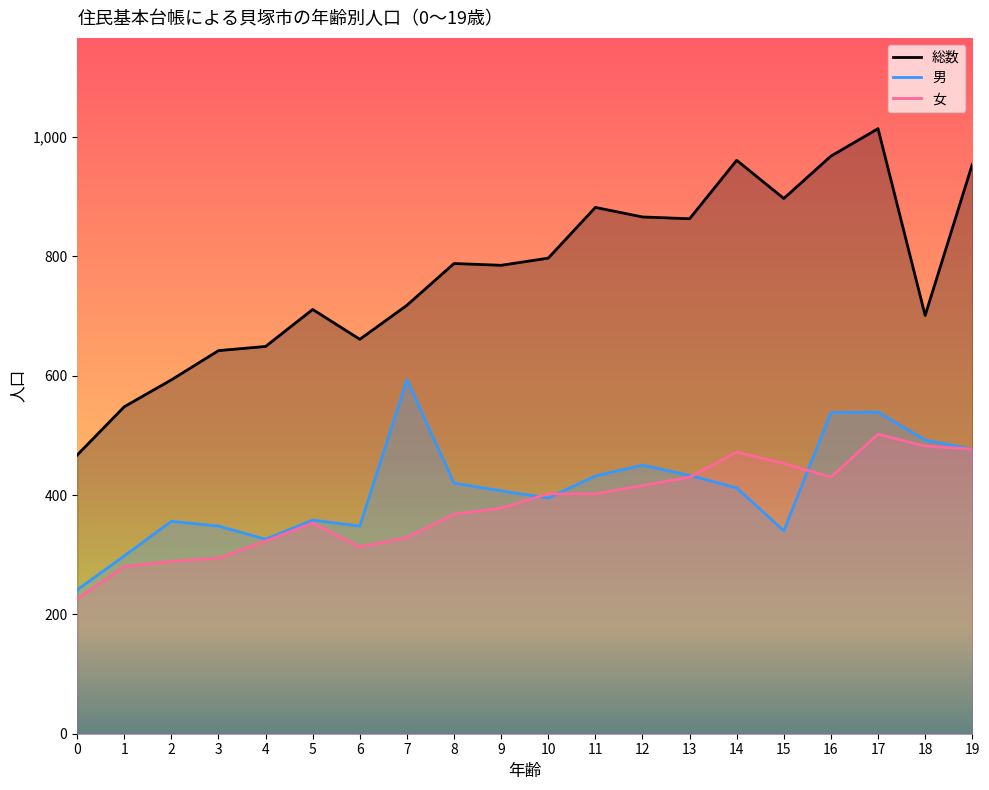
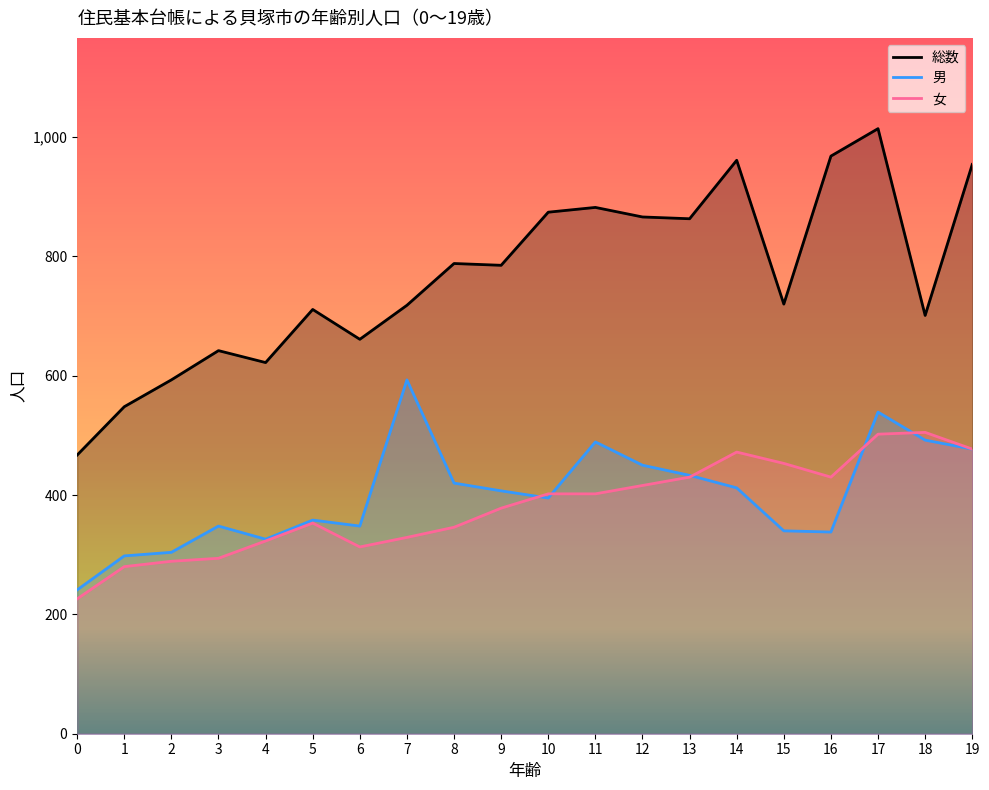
男, 2: 360 -> 300
総数, 4: 650 -> 620
女, 8: 370 -> 350
総数, 10: 800 -> 870
男, 11: 430 -> 490
総数, 15: 900 -> 720
男, 16: 540 -> 340
女, 18: 480 -> 510
